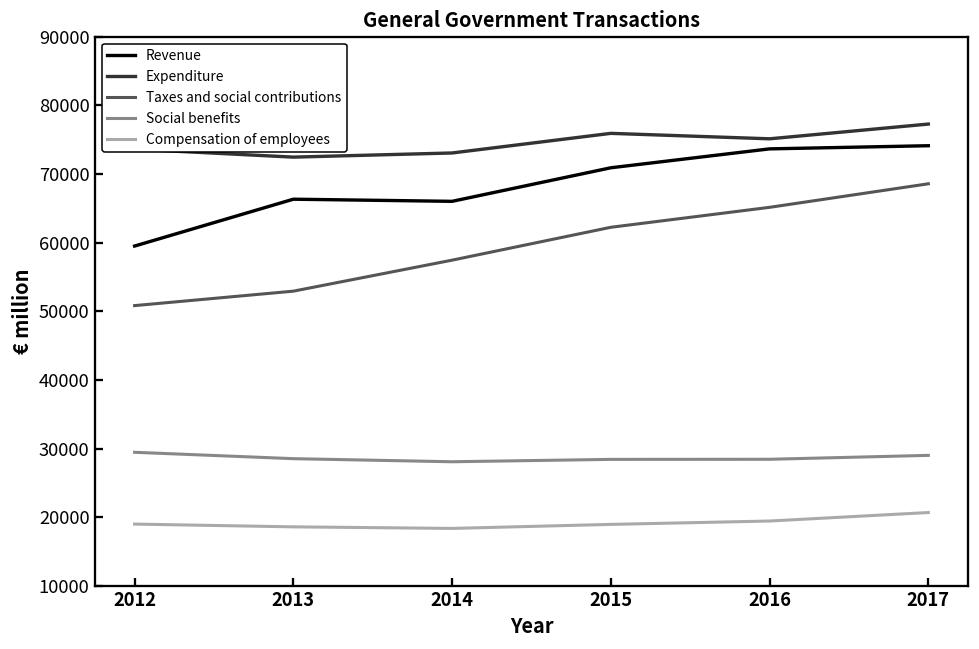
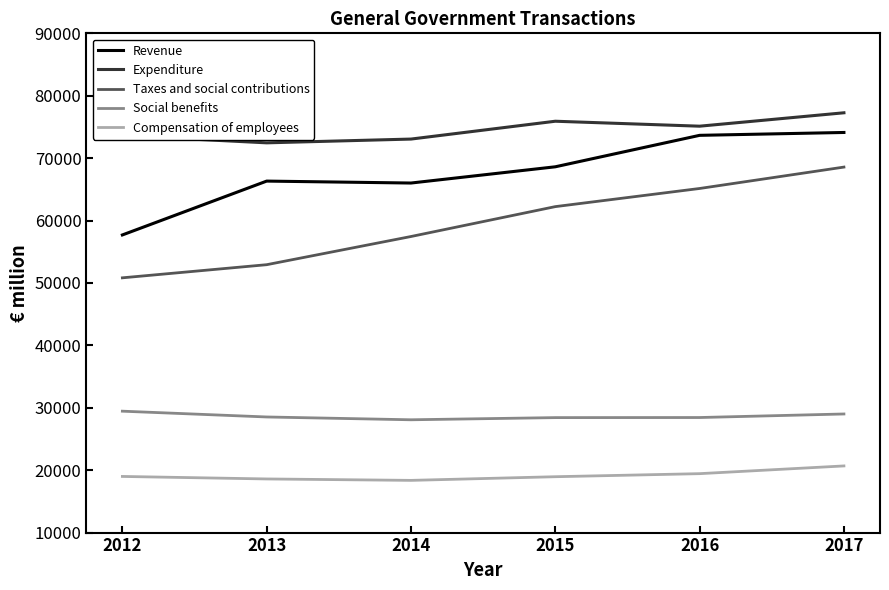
Revenue, 2012: 59000 -> 58000
Revenue, 2015: 71000 -> 69000
